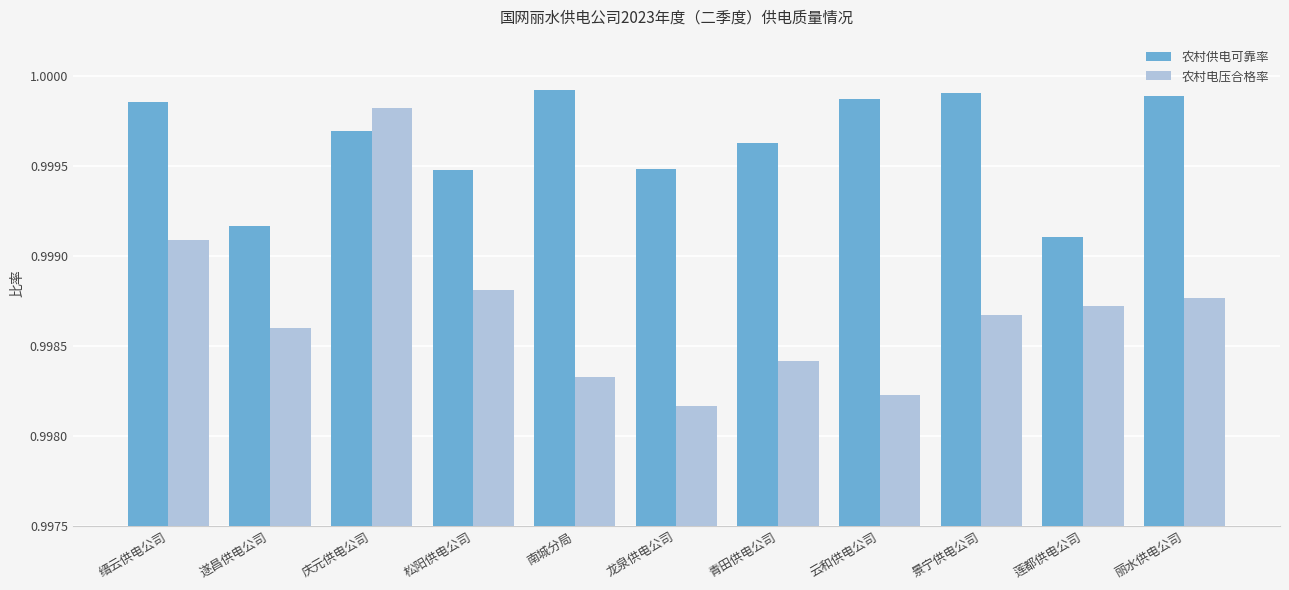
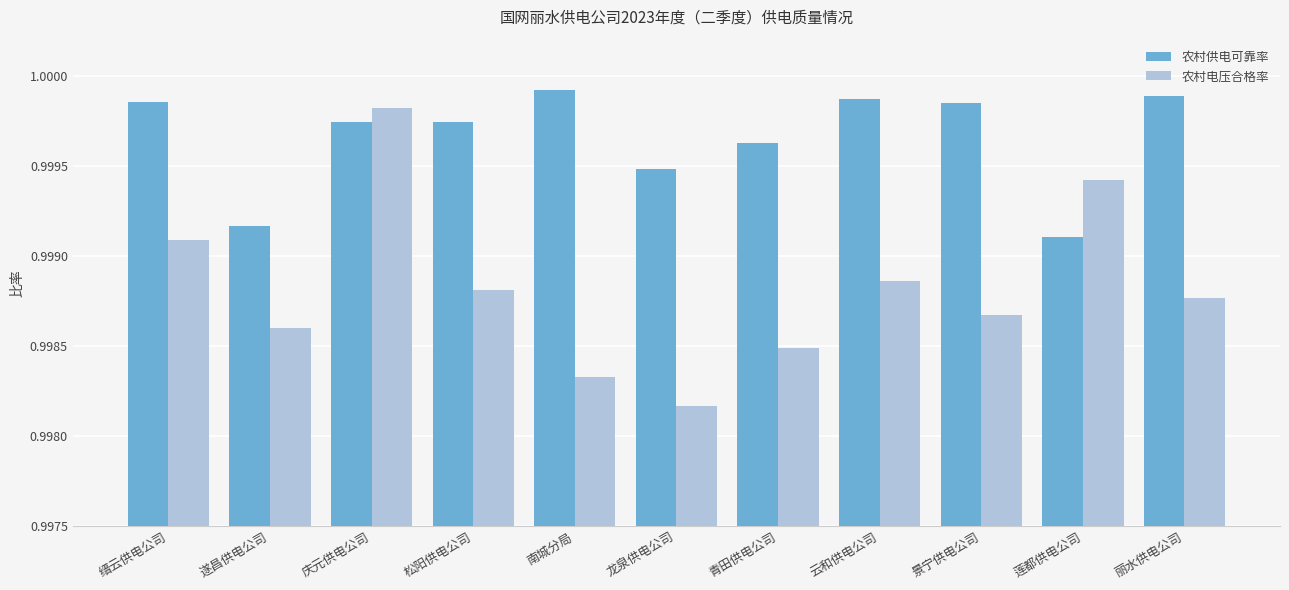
农村供电可靠率, 庆元供电公司: 0.99970 -> 0.99975
农村供电可靠率, 松阳供电公司: 0.99948 -> 0.99974
农村电压合格率, 青田供电公司: 0.99842 -> 0.99849
农村电压合格率, 云和供电公司: 0.99823 -> 0.99886
农村供电可靠率, 景宁供电公司: 0.99990 -> 0.99985
农村电压合格率, 莲都供电公司: 0.99872 -> 0.99942
